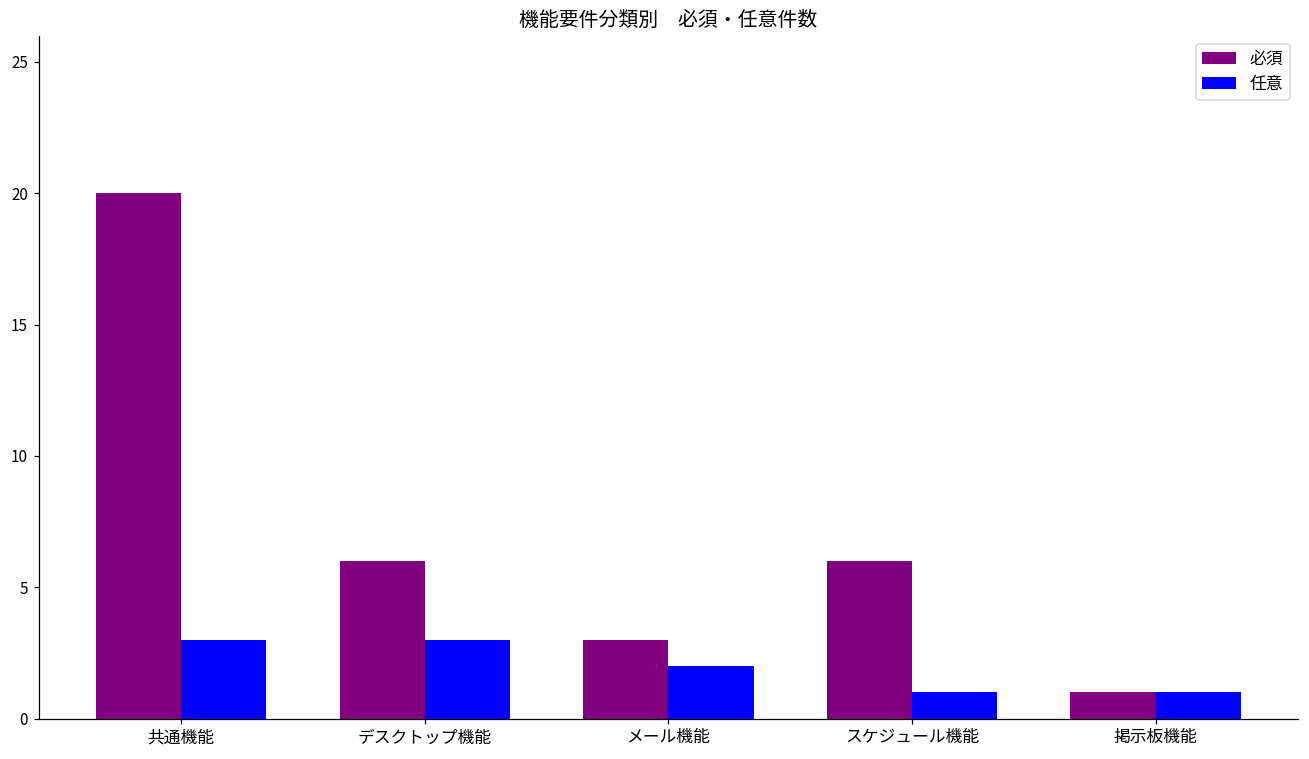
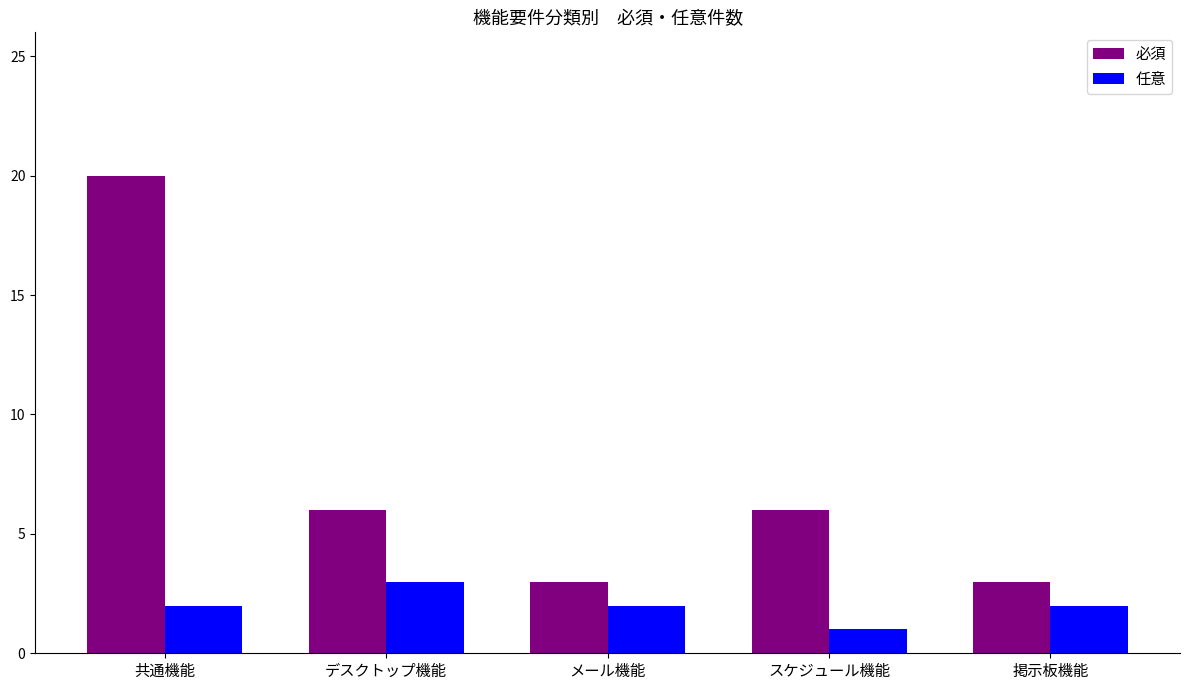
任意, 共通機能: 3 -> 2
必須, 掲示板機能: 1 -> 3
任意, 掲示板機能: 1 -> 2
